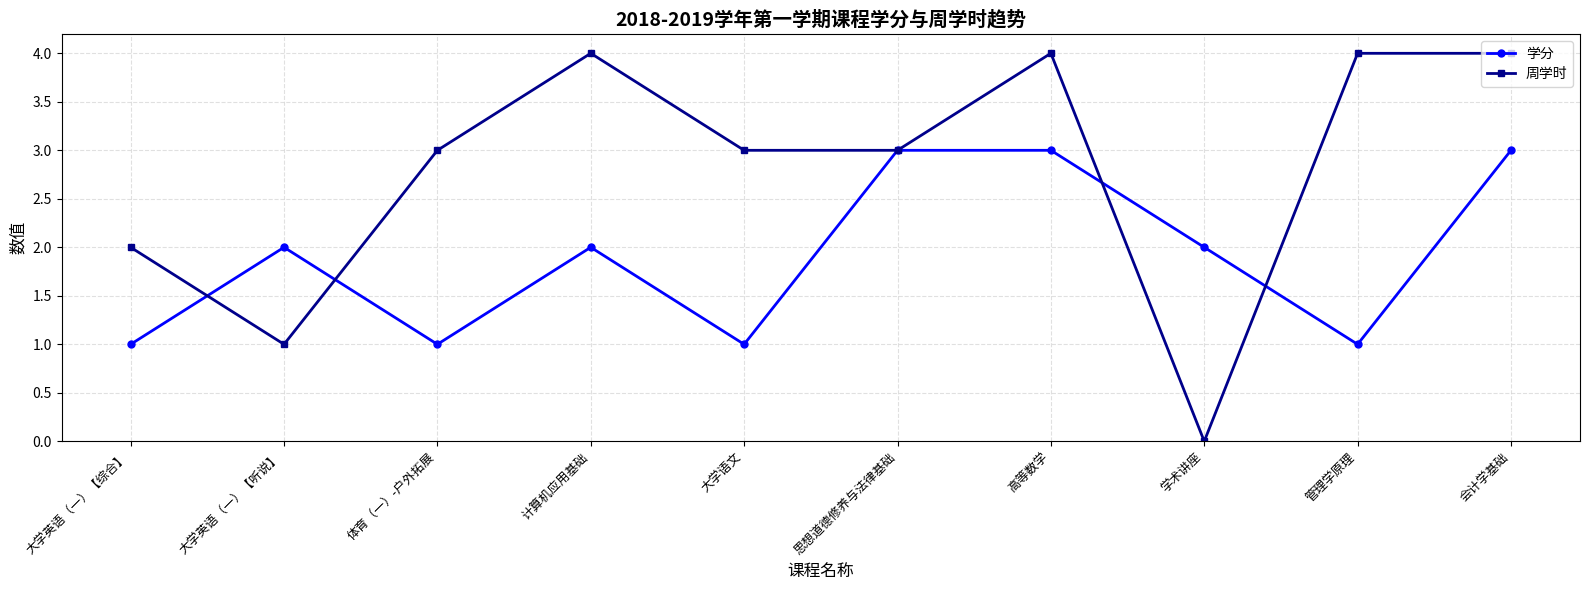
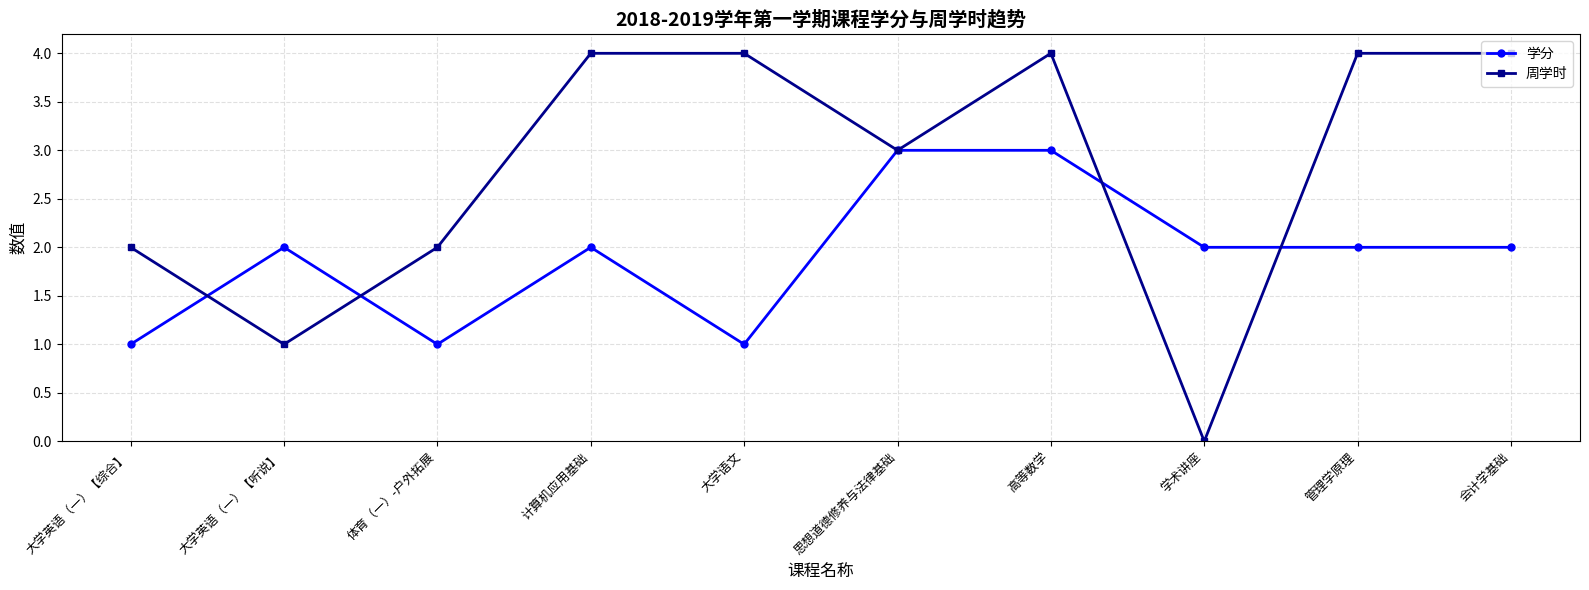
周学时, 体育（一）-户外拓展: 3 -> 2
周学时, 大学语文: 3 -> 4
学分, 管理学原理: 1 -> 2
学分, 会计学基础: 3 -> 2
